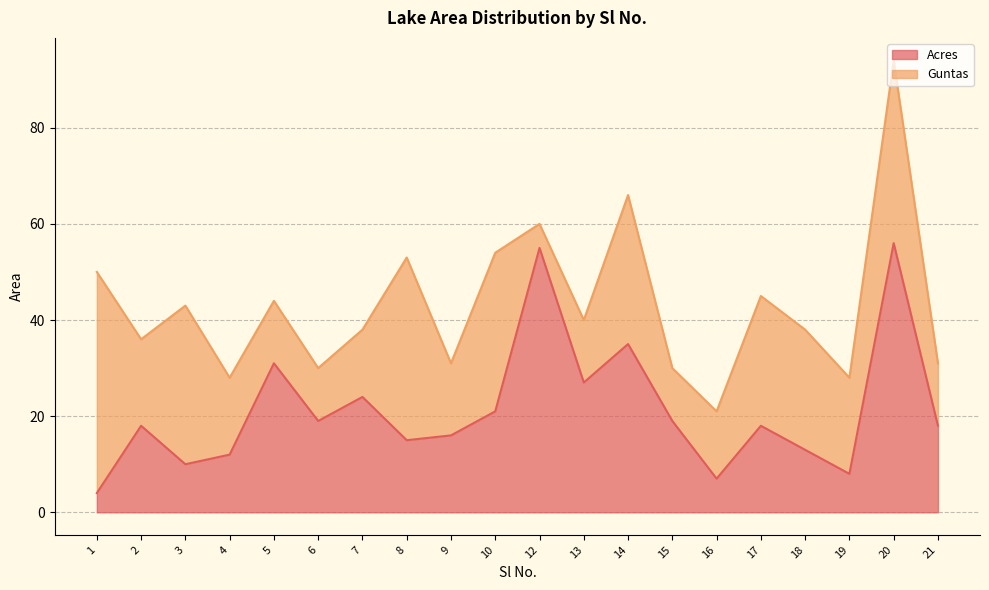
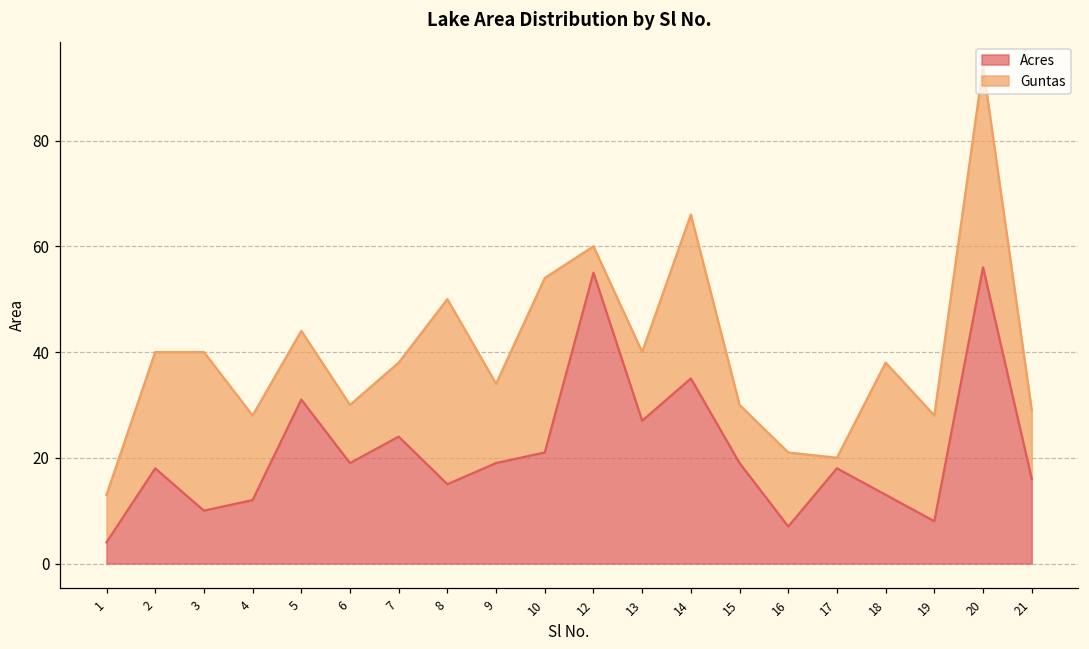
Guntas, 1: 46 -> 9
Guntas, 2: 18 -> 22
Guntas, 3: 33 -> 30
Guntas, 8: 38 -> 35
Acres, 9: 16 -> 19
Guntas, 17: 27 -> 2
Acres, 21: 18 -> 16
